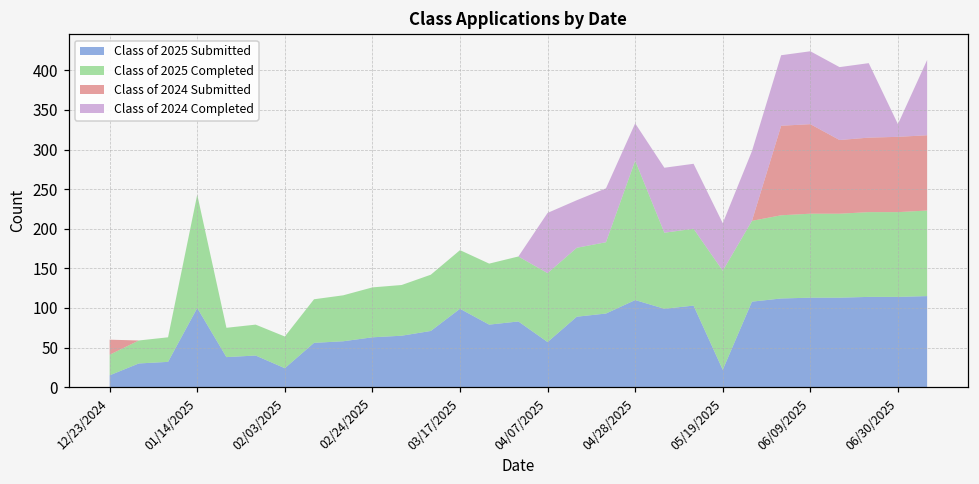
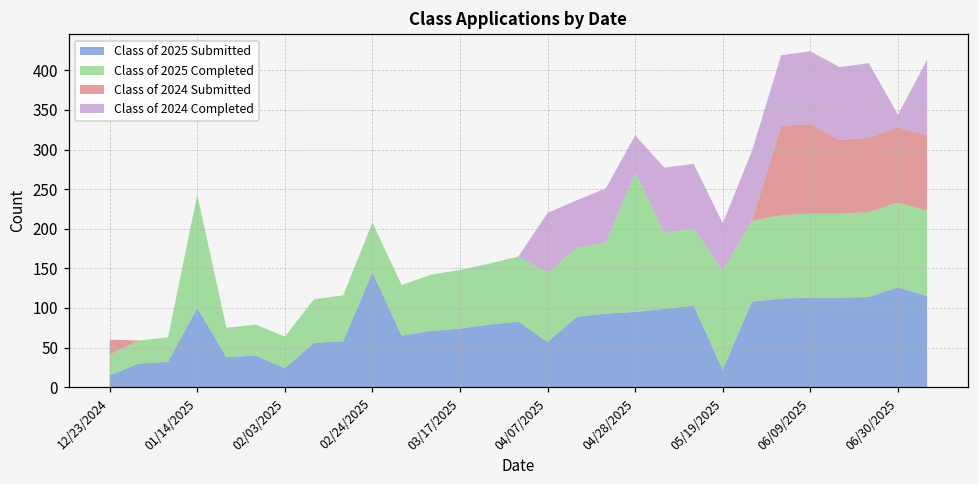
Class of 2025 Submitted, 02/24/2025: 60 -> 150
Class of 2025 Submitted, 03/17/2025: 100 -> 70
Class of 2025 Submitted, 04/28/2025: 110 -> 100
Class of 2025 Submitted, 06/30/2025: 110 -> 130
